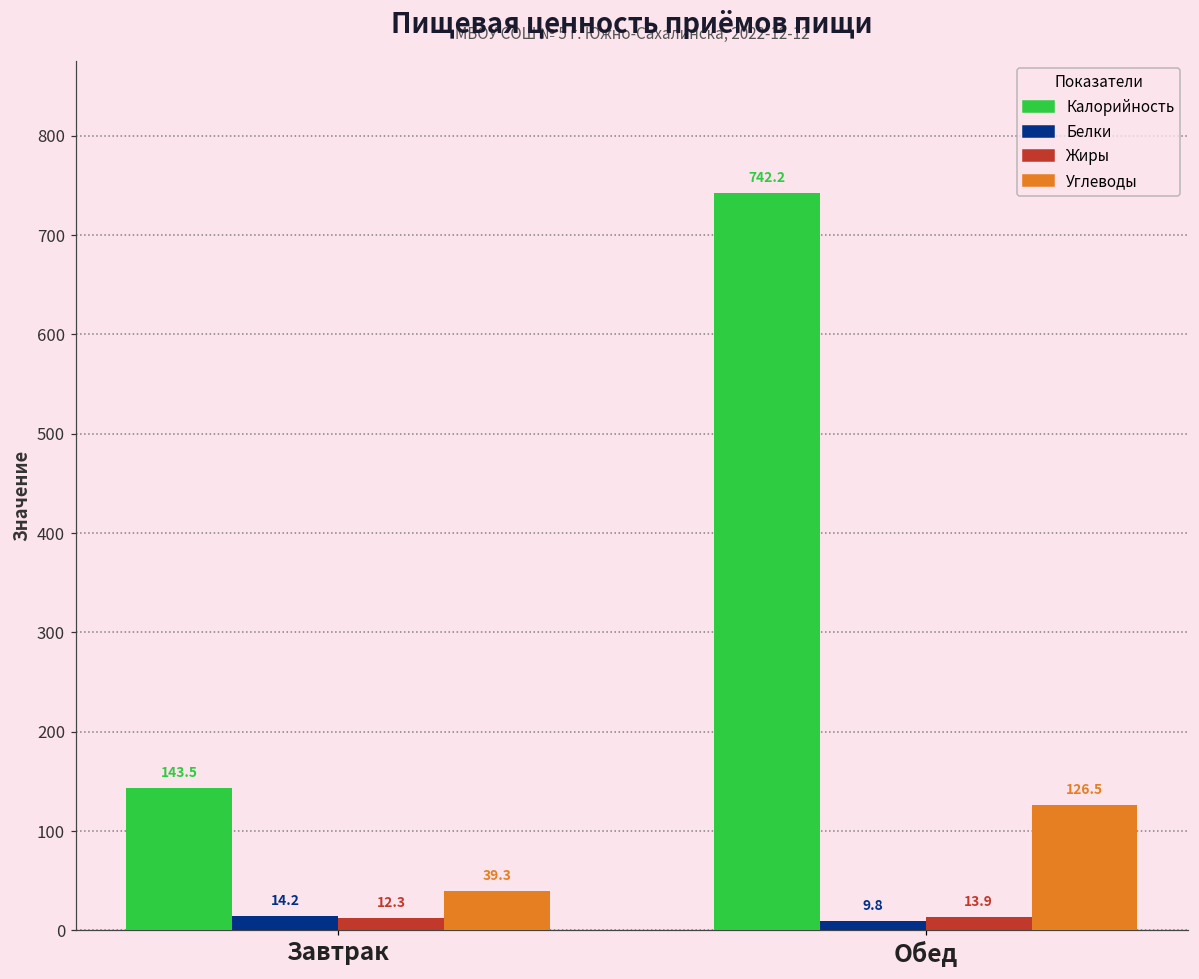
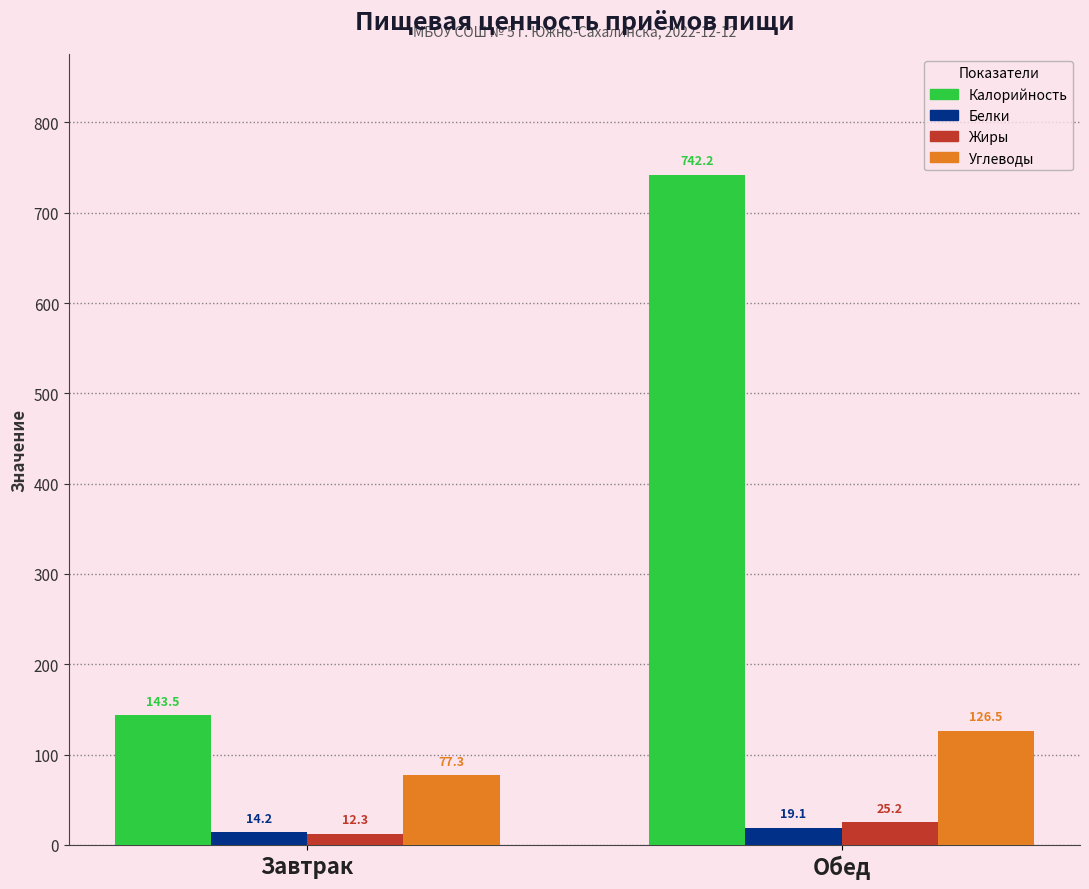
Углеводы, Завтрак: 39.3 -> 77.3
Белки, Обед: 9.8 -> 19.1
Жиры, Обед: 13.9 -> 25.2
